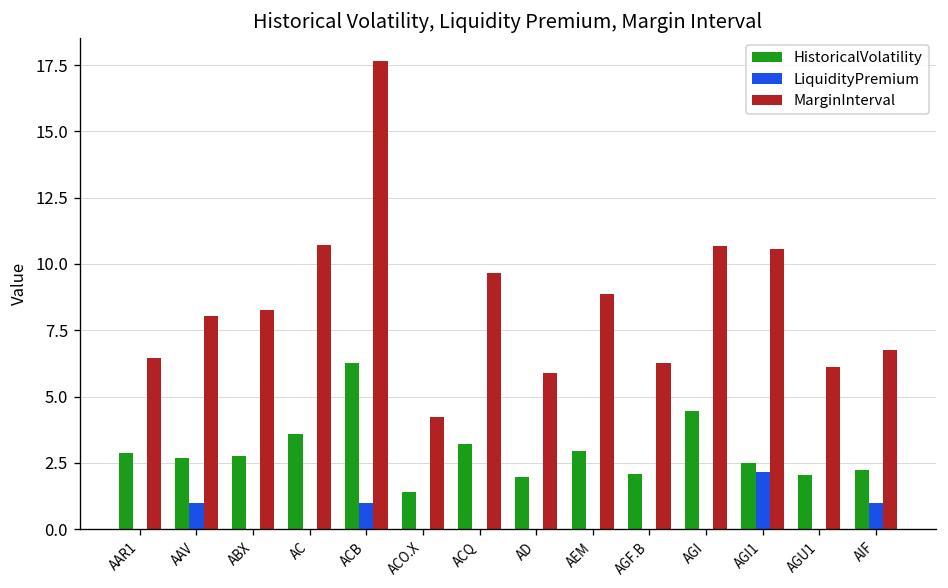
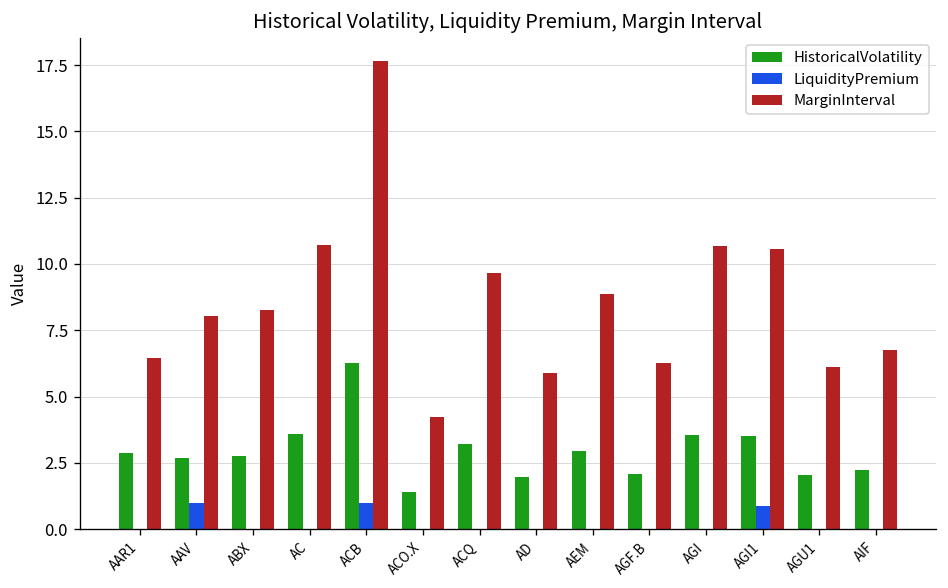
HistoricalVolatility, AGI: 4.4 -> 3.6
HistoricalVolatility, AGI1: 2.5 -> 3.5
LiquidityPremium, AGI1: 2.2 -> 0.9
LiquidityPremium, AIF: 1 -> 0
